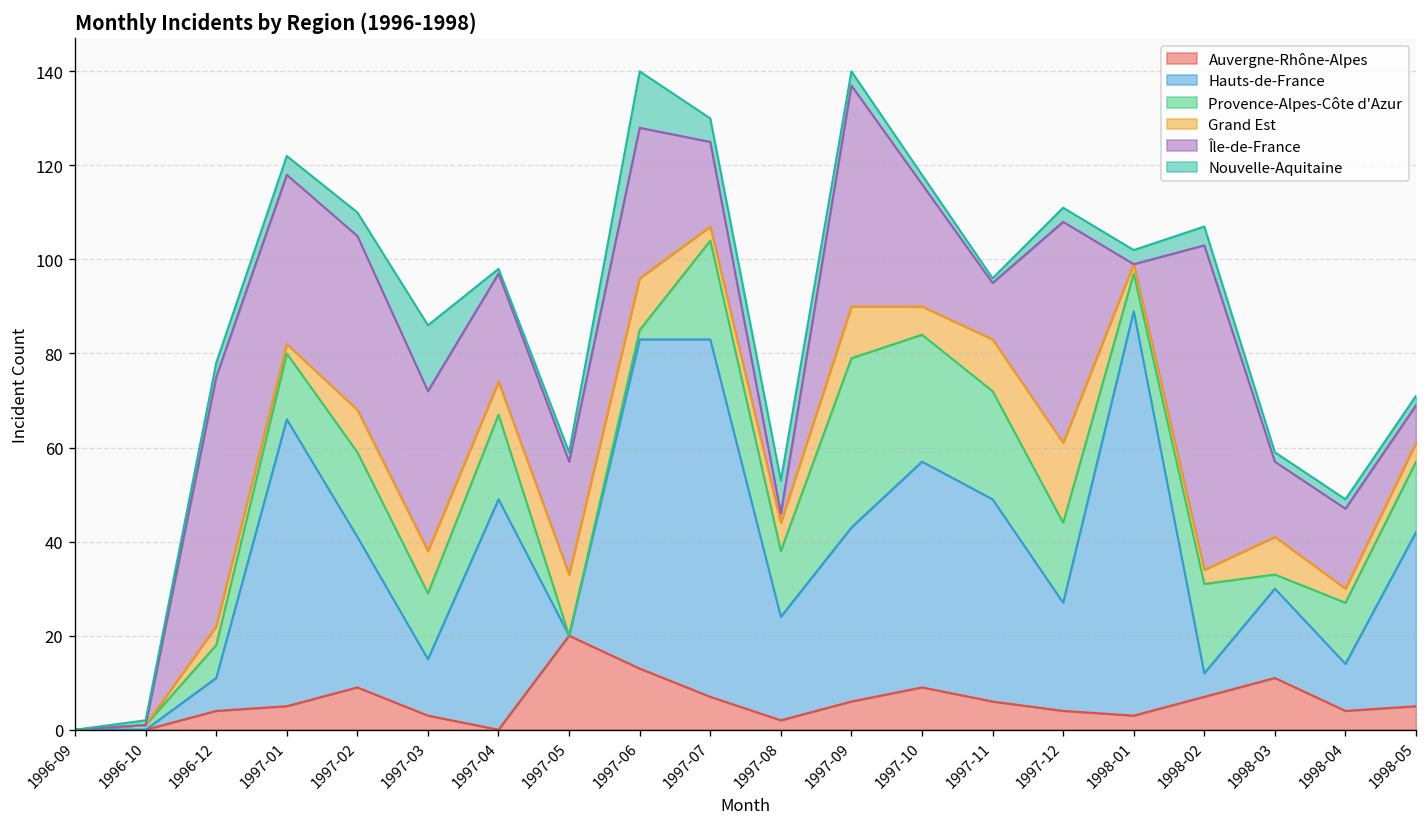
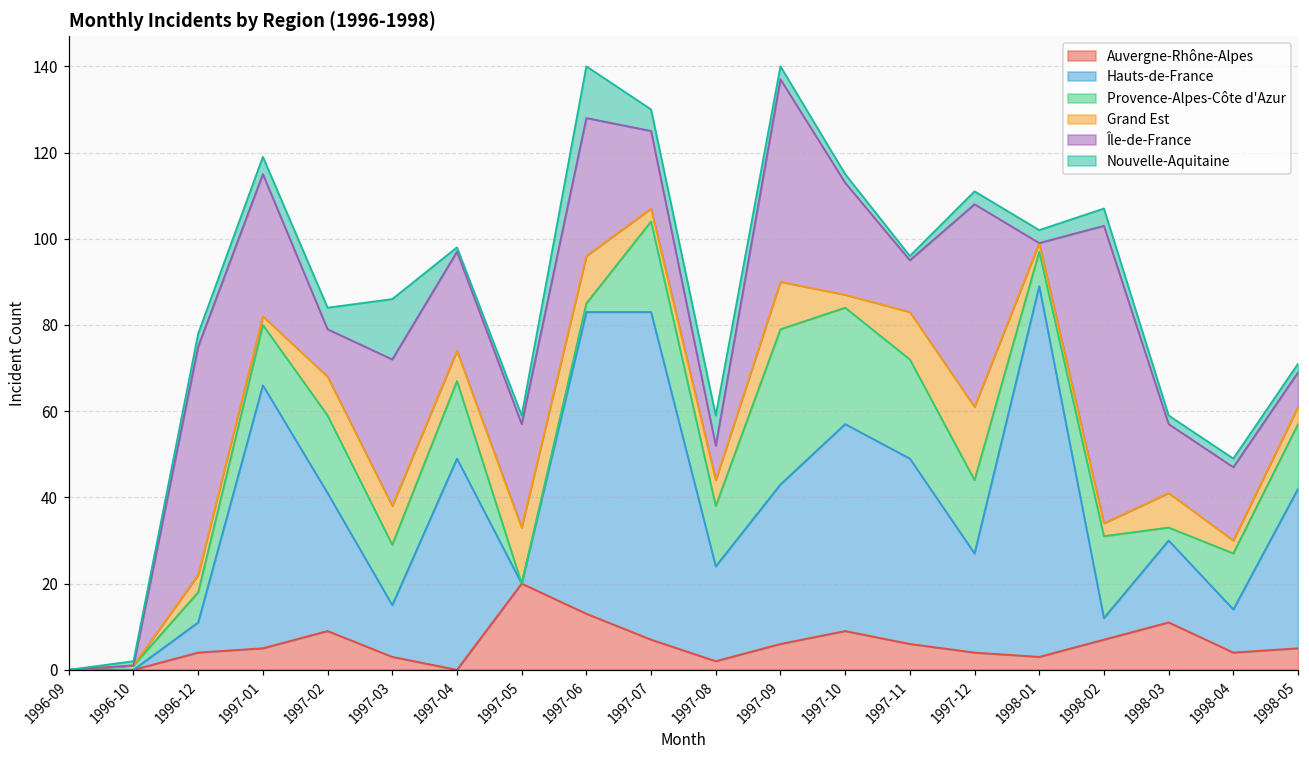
Île-de-France, 1997-01: 36 -> 33
Île-de-France, 1997-02: 37 -> 11
Île-de-France, 1997-08: 2 -> 8
Grand Est, 1997-10: 6 -> 3
